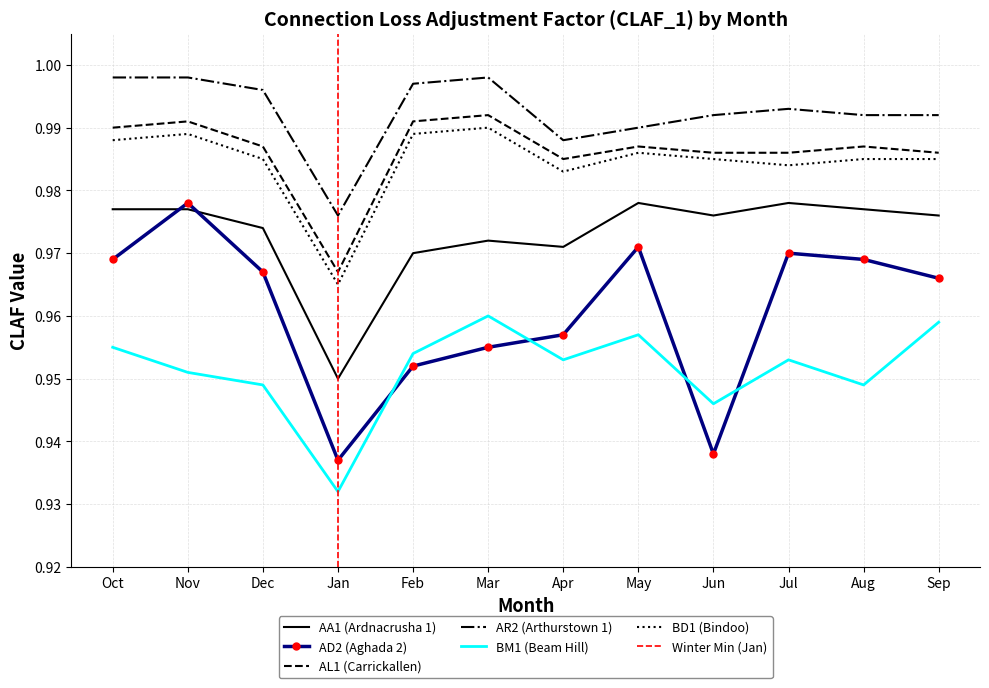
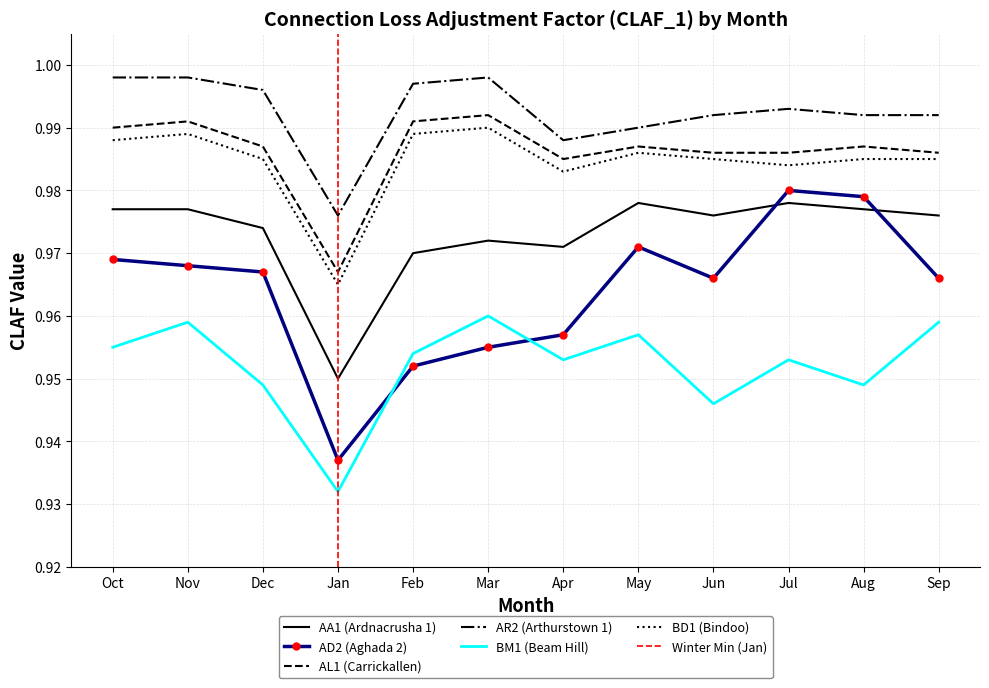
AD2 (Aghada 2), Nov: 0.978 -> 0.968
BM1 (Beam Hill), Nov: 0.951 -> 0.959
AD2 (Aghada 2), Jun: 0.938 -> 0.966
AD2 (Aghada 2), Jul: 0.97 -> 0.98
AD2 (Aghada 2), Aug: 0.969 -> 0.979
